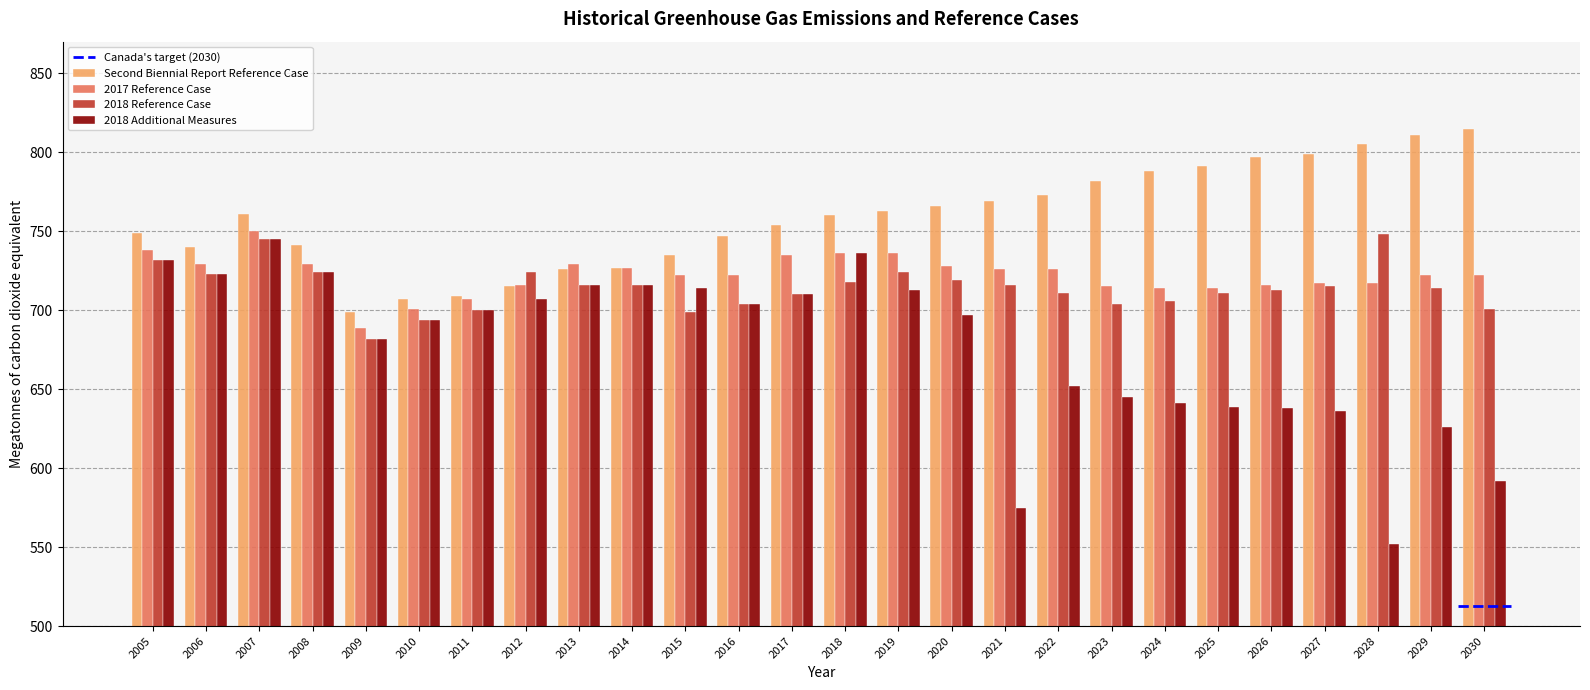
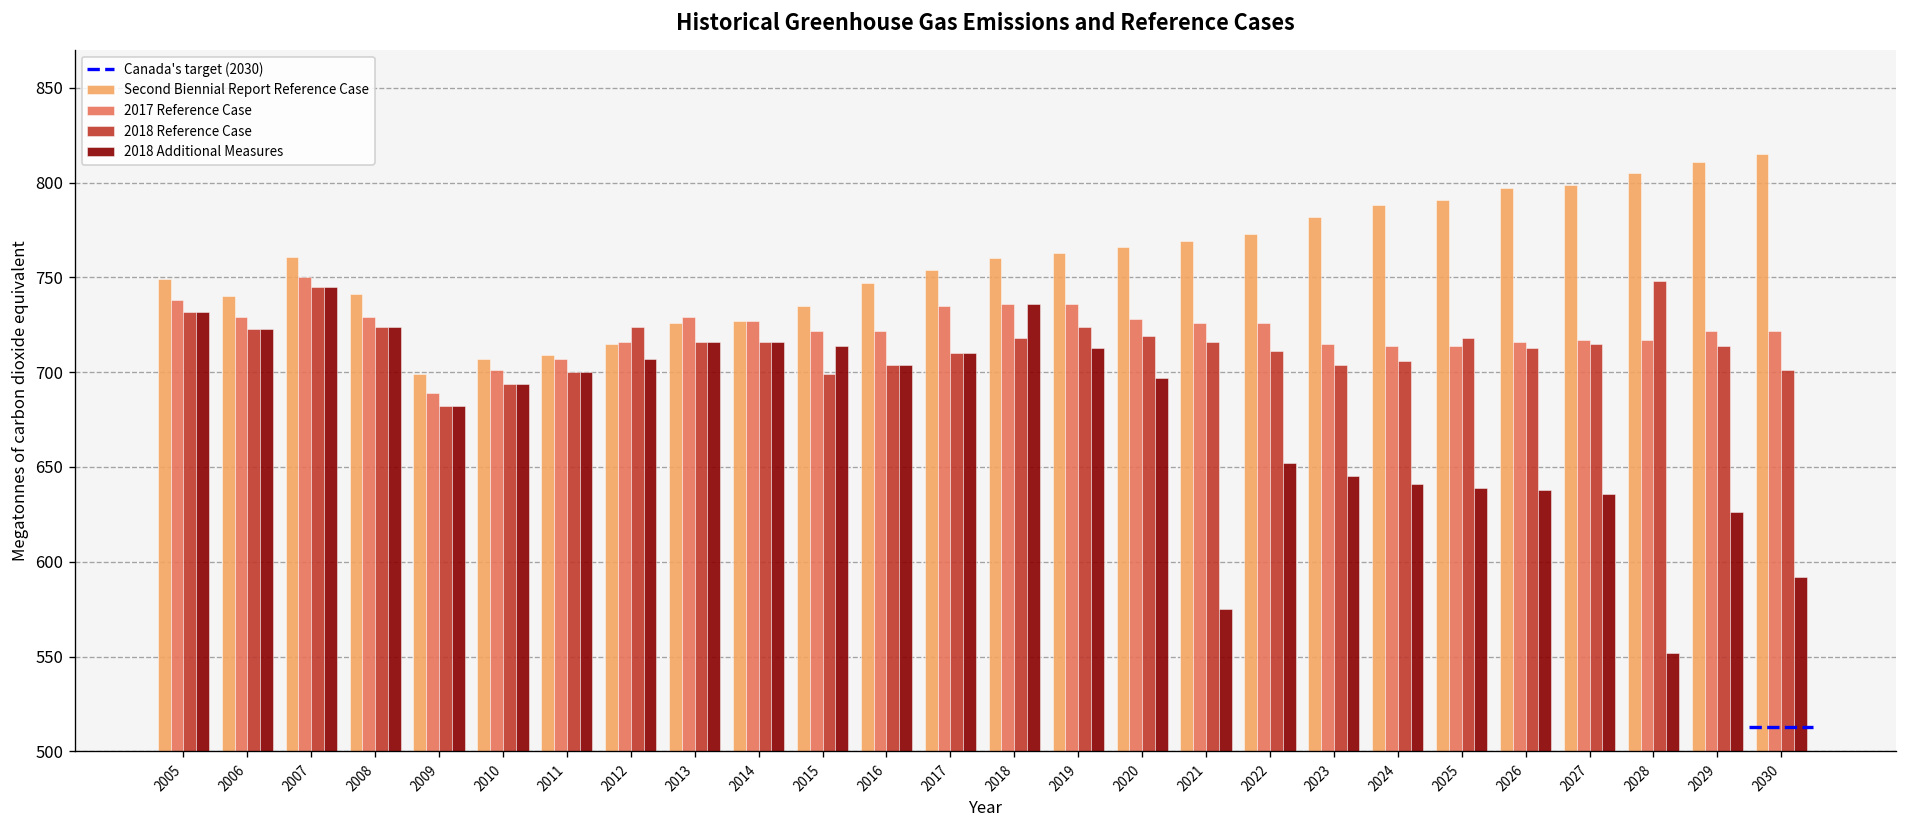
2018 Reference Case, 2025: 711 -> 718
